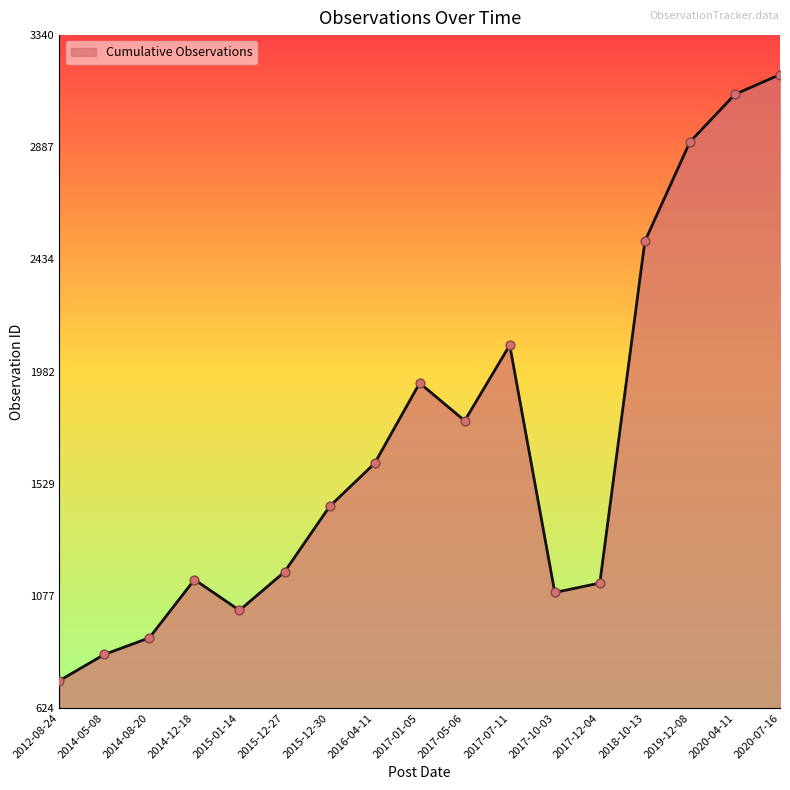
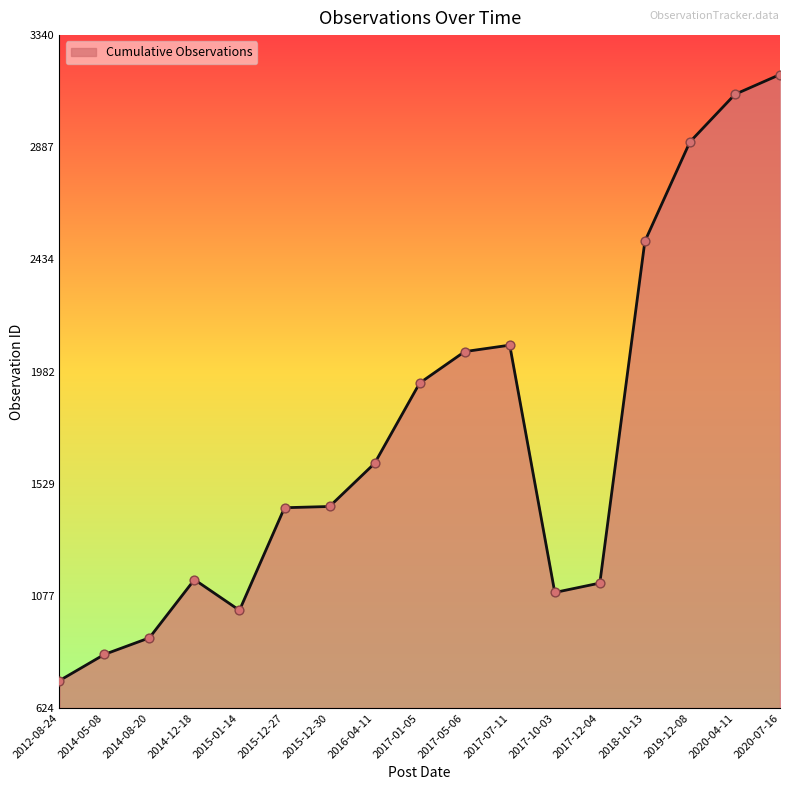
2015-12-27: 1170 -> 1430
2017-05-06: 1780 -> 2060
